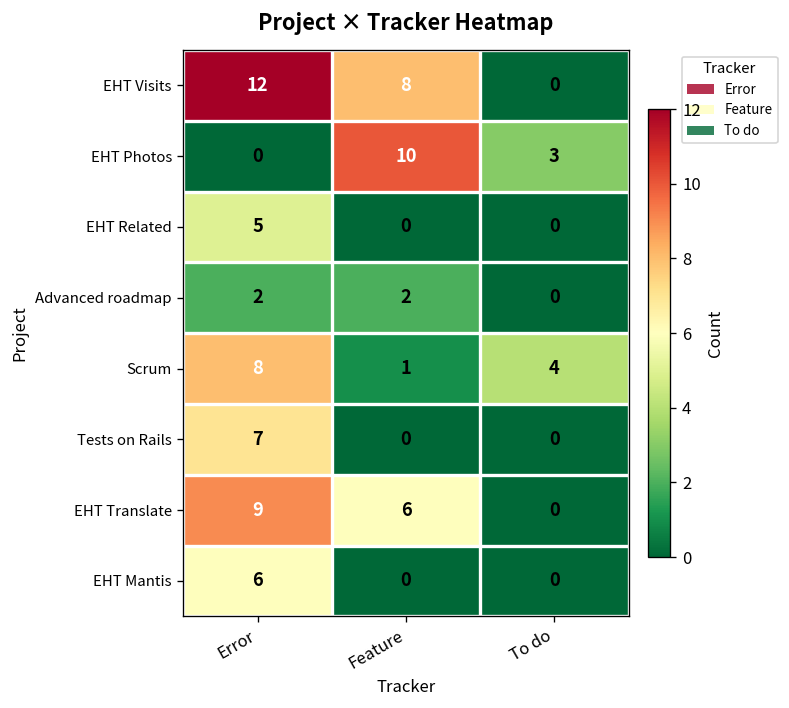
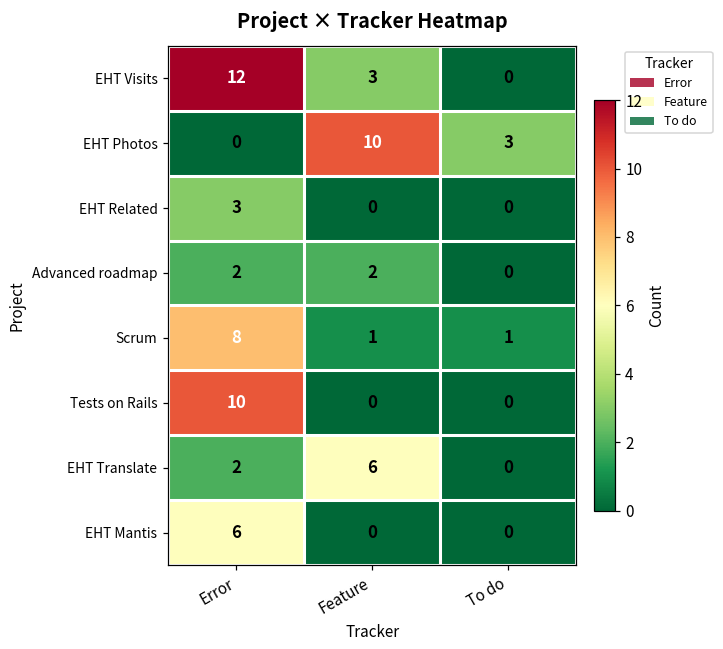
EHT Visits, Feature: 8 -> 3
EHT Related, Error: 5 -> 3
Scrum, To do: 4 -> 1
Tests on Rails, Error: 7 -> 10
EHT Translate, Error: 9 -> 2
